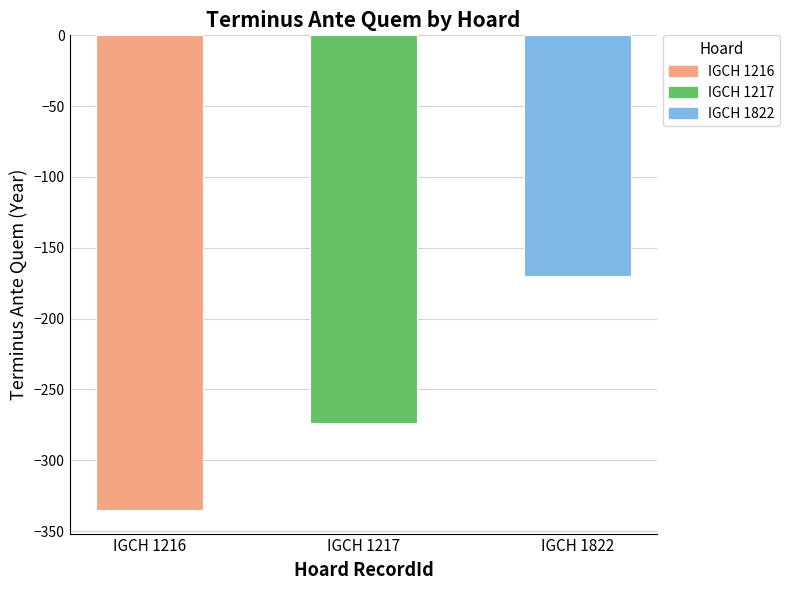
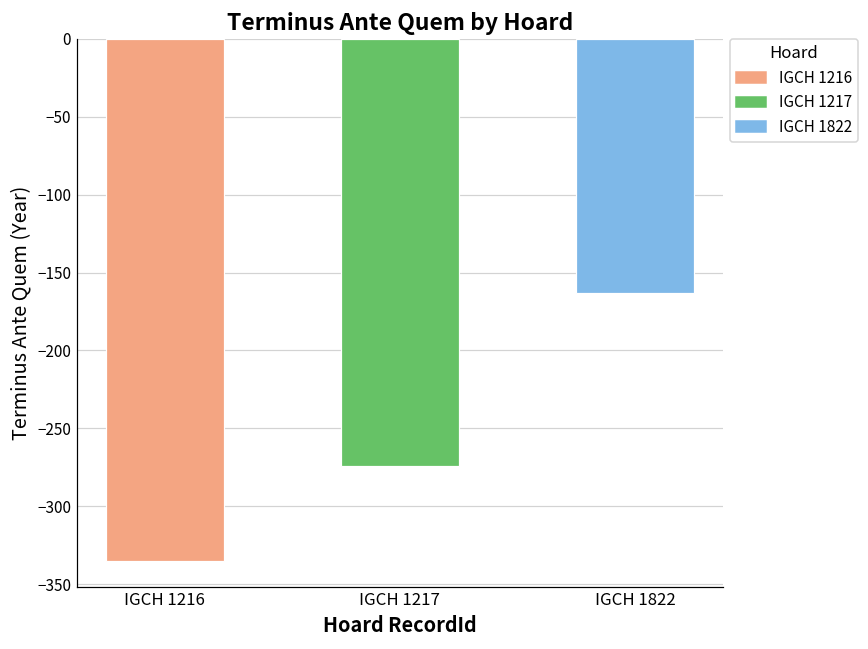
IGCH 1822: -170 -> -163
